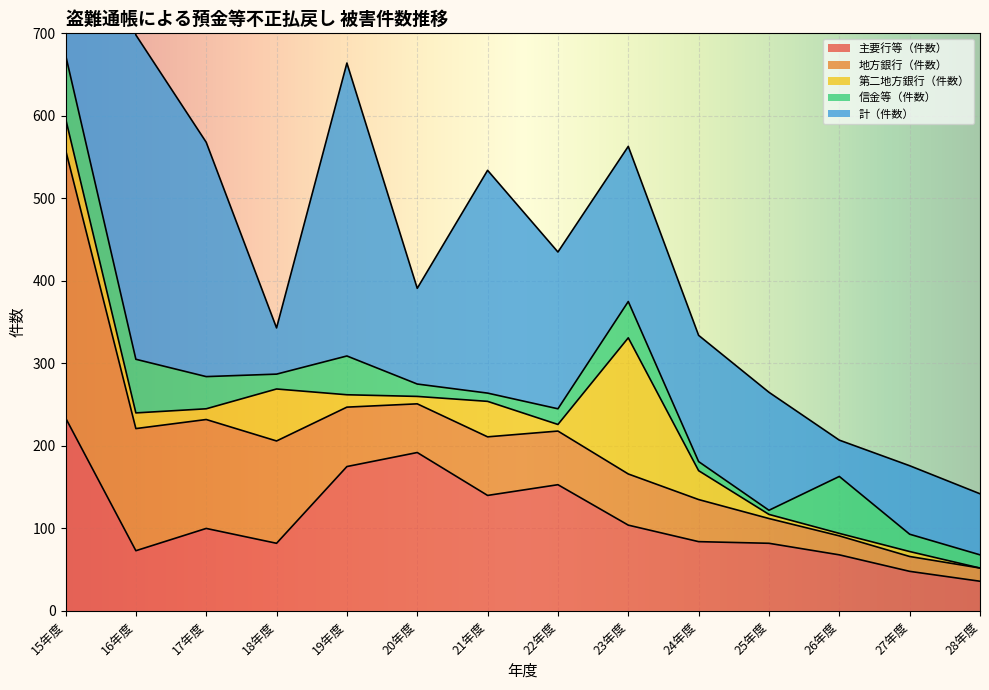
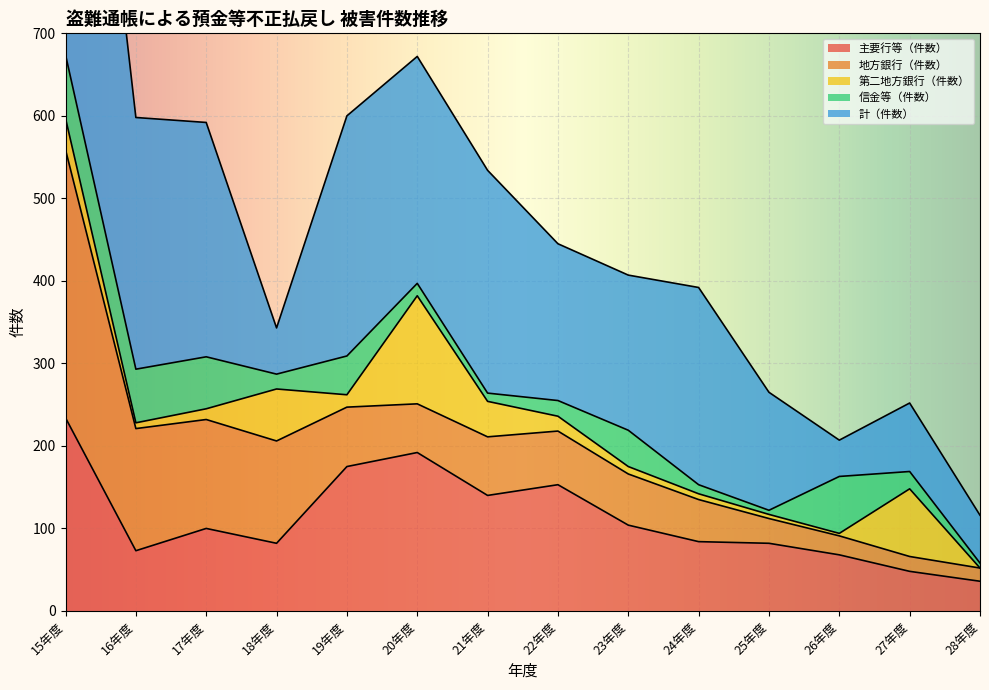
第二地方銀行（件数）, 16年度: 20 -> 10
計（件数）, 16年度: 390 -> 310
信金等（件数）, 17年度: 40 -> 60
計（件数）, 19年度: 360 -> 290
第二地方銀行（件数）, 20年度: 10 -> 130
計（件数）, 20年度: 120 -> 280
第二地方銀行（件数）, 22年度: 10 -> 20
第二地方銀行（件数）, 23年度: 170 -> 10
第二地方銀行（件数）, 24年度: 40 -> 10
計（件数）, 24年度: 150 -> 240
第二地方銀行（件数）, 27年度: 10 -> 80
信金等（件数）, 28年度: 20 -> 10
計（件数）, 28年度: 70 -> 60
